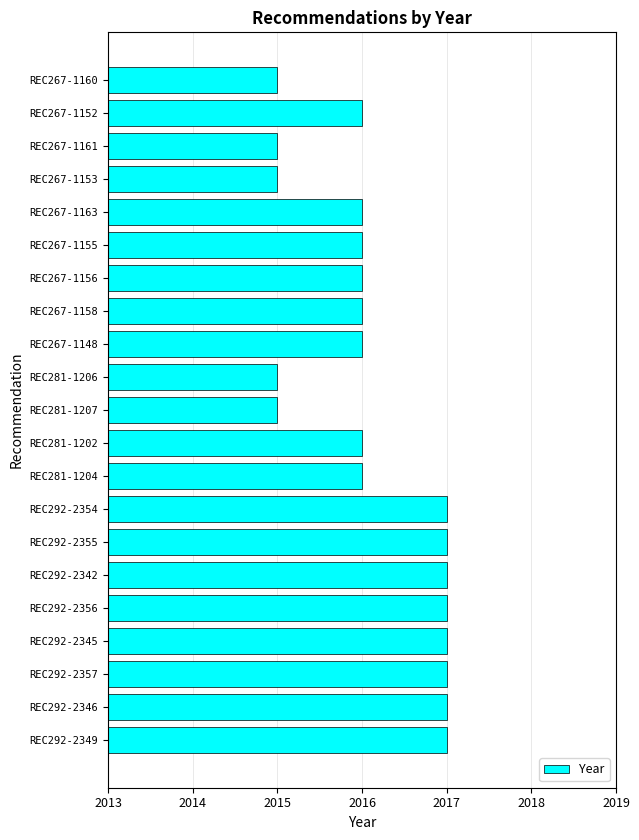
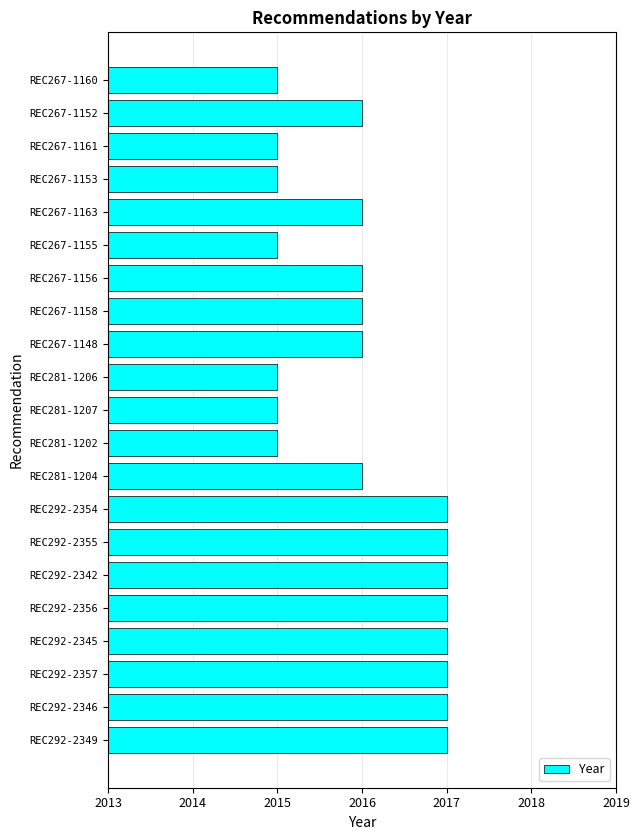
REC267-1155: 2016 -> 2015
REC281-1202: 2016 -> 2015
